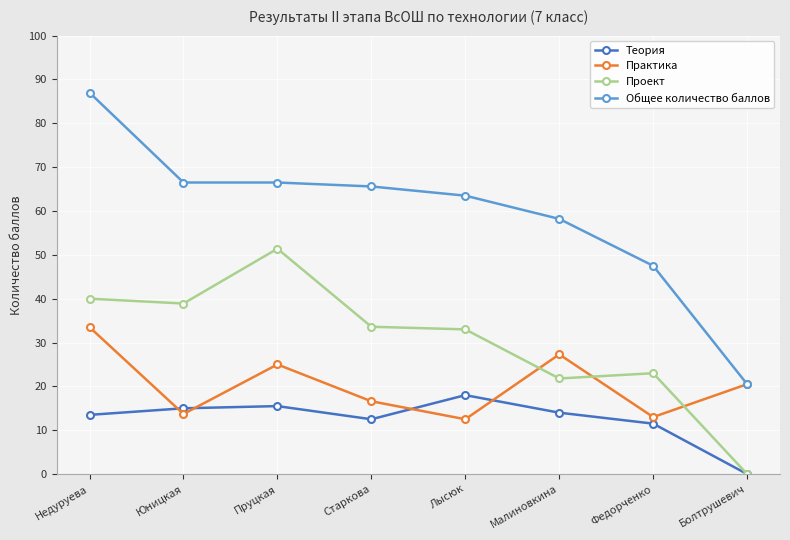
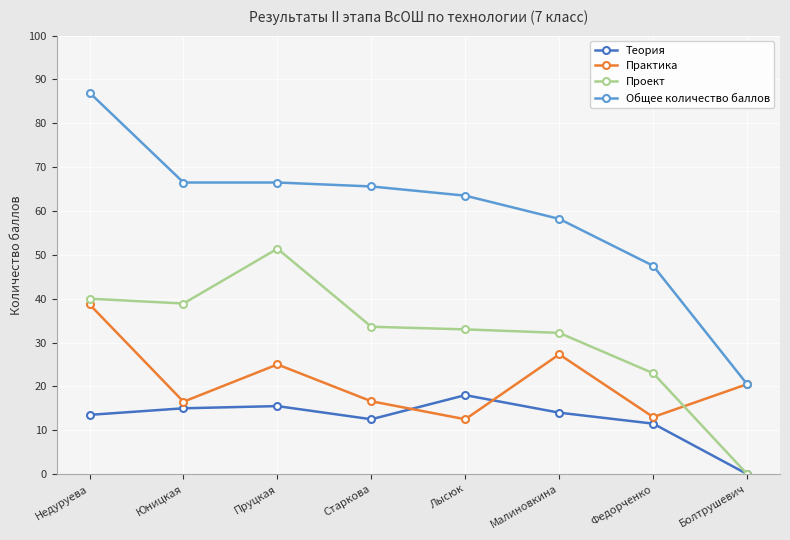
Практика, Недуруева: 34 -> 39
Практика, Юницкая: 14 -> 17
Проект, Малиновкина: 22 -> 32
